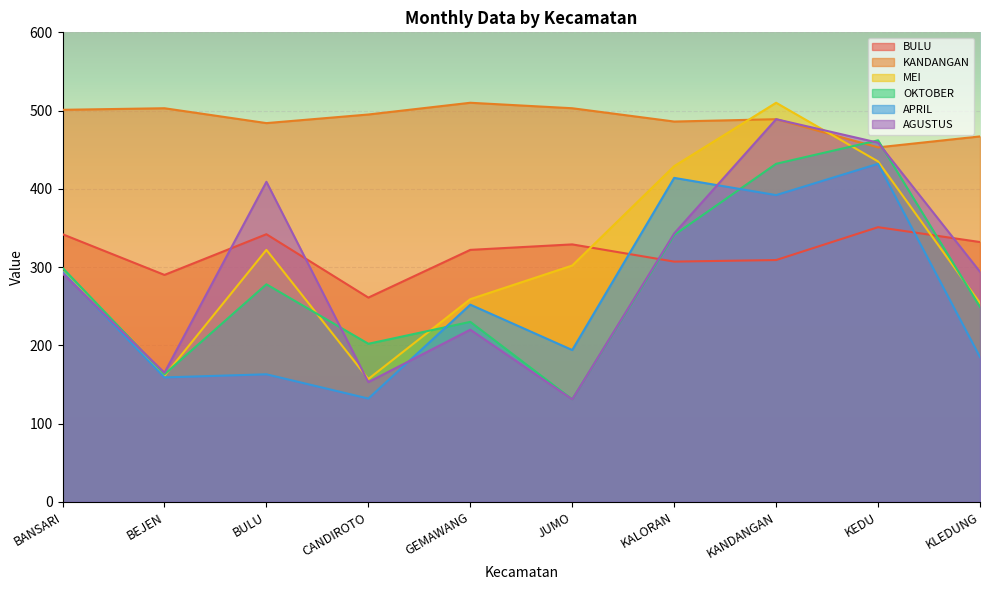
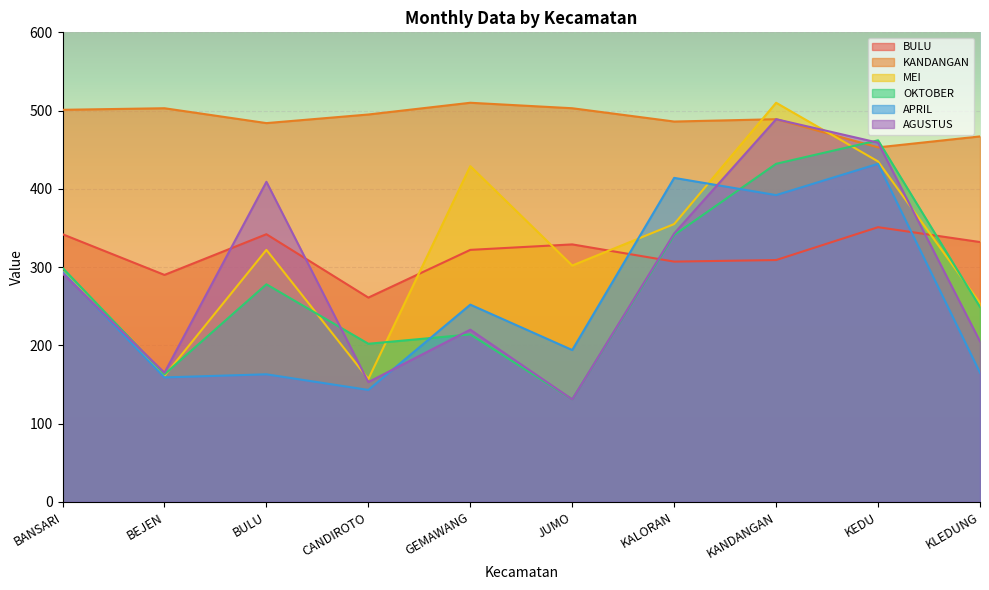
APRIL, CANDIROTO: 130 -> 140
MEI, GEMAWANG: 260 -> 430
OKTOBER, GEMAWANG: 230 -> 210
MEI, KALORAN: 430 -> 360
APRIL, KLEDUNG: 190 -> 170
AGUSTUS, KLEDUNG: 290 -> 210
